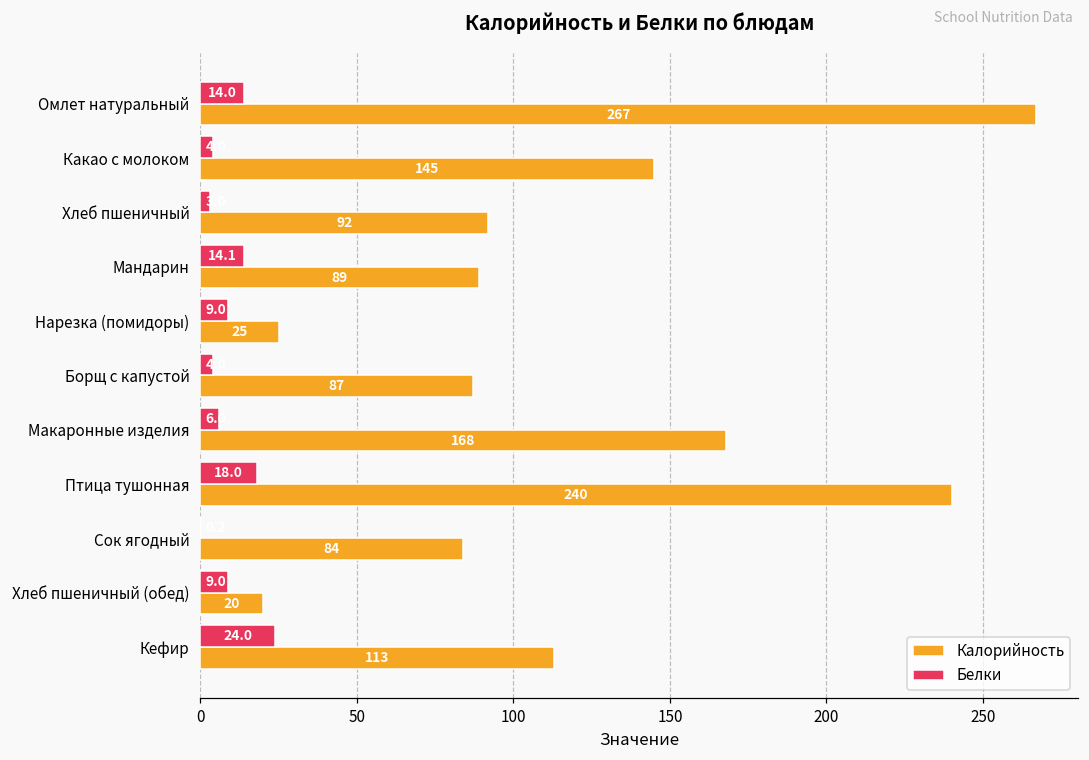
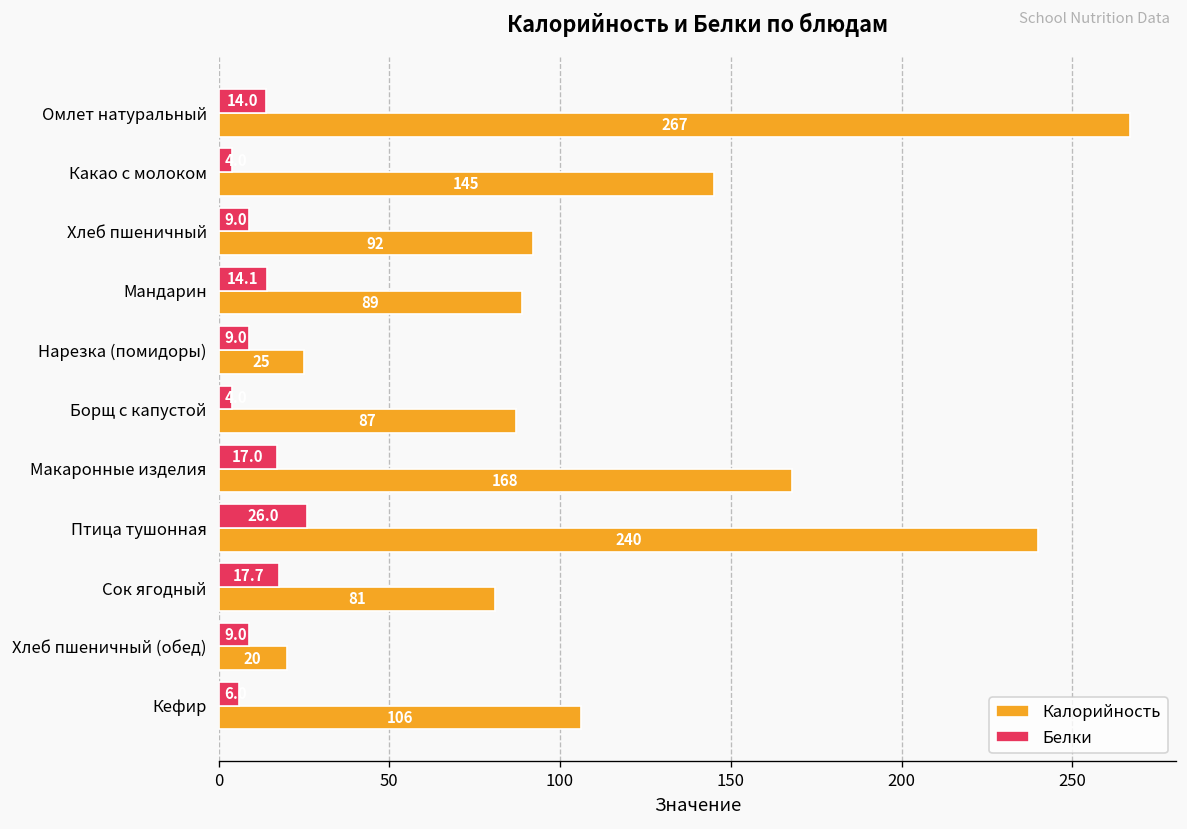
Белки, Хлеб пшеничный: 3 -> 9
Белки, Макаронные изделия: 6.0 -> 17.0
Белки, Птица тушонная: 18.0 -> 26.0
Белки, Сок ягодный: 0 -> 18
Калорийность, Сок ягодный: 84 -> 81
Белки, Кефир: 24.0 -> 6.0
Калорийность, Кефир: 113 -> 106
